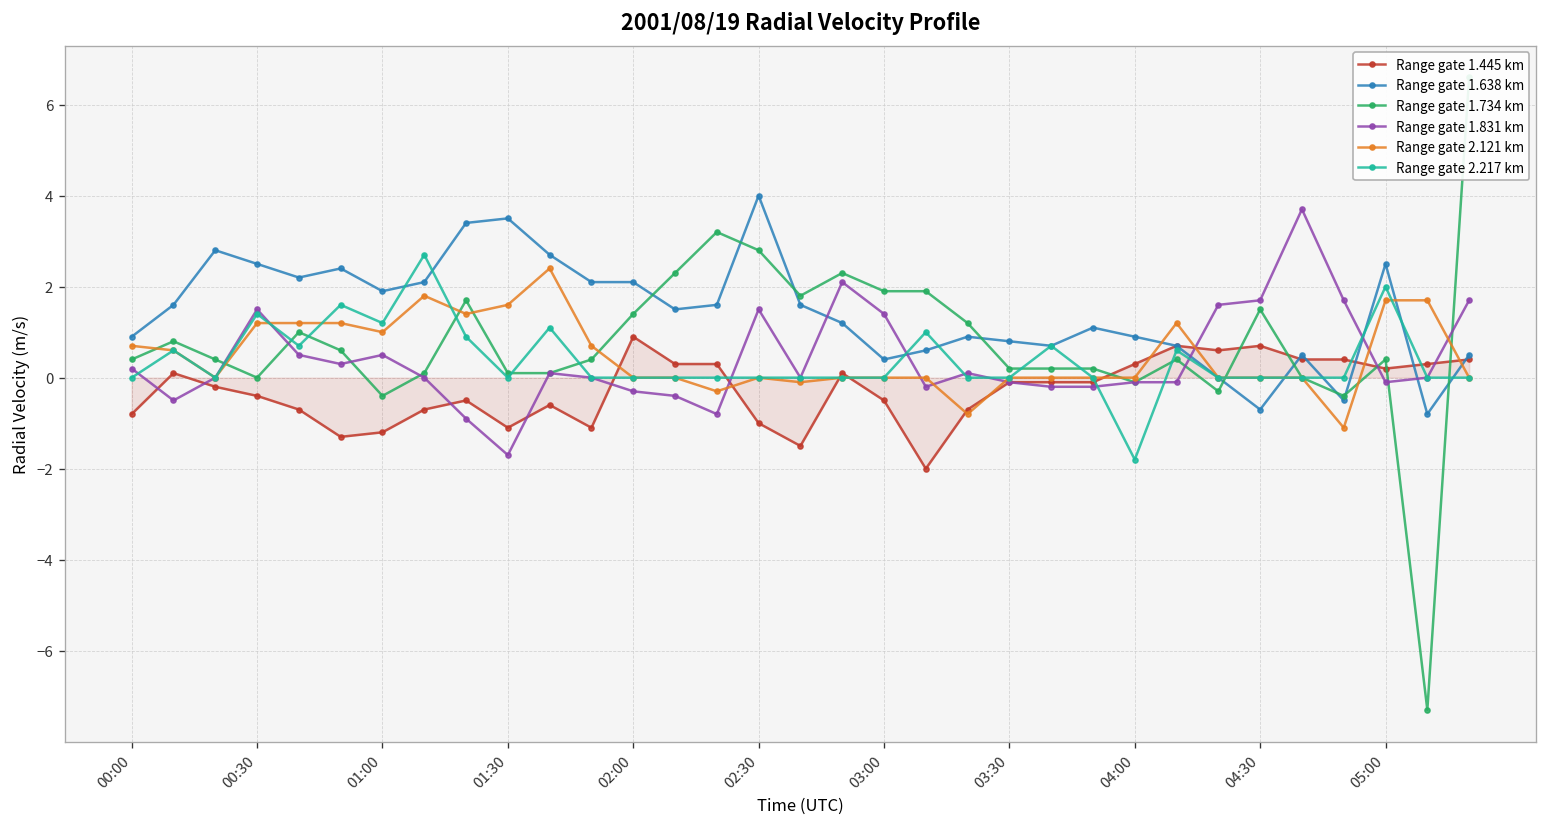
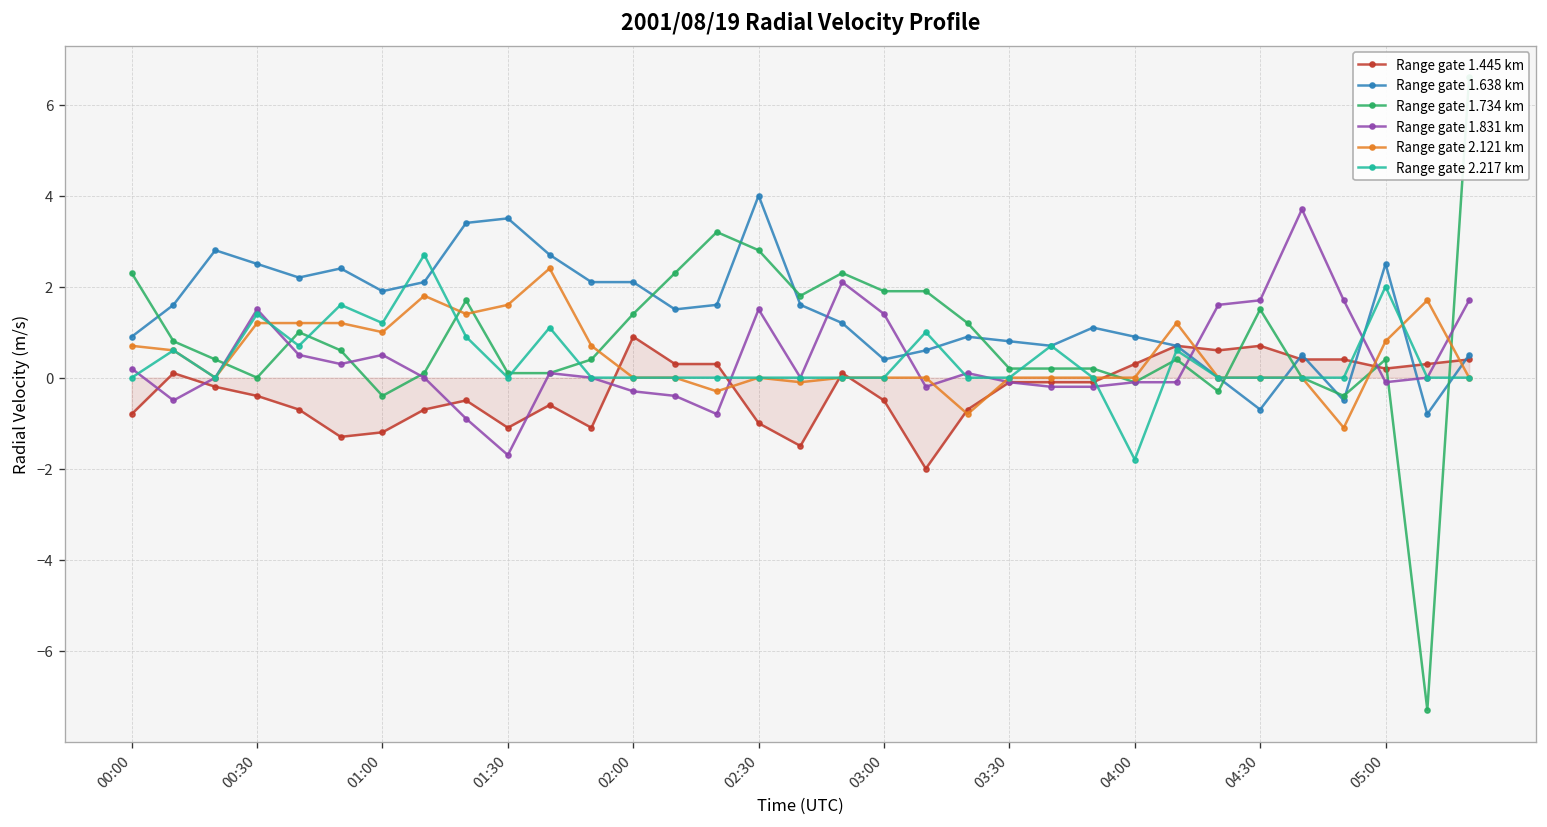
Range gate 1.734 km, 00:00: 0.4 -> 2.3
Range gate 2.121 km, 05:00: 1.7 -> 0.8
